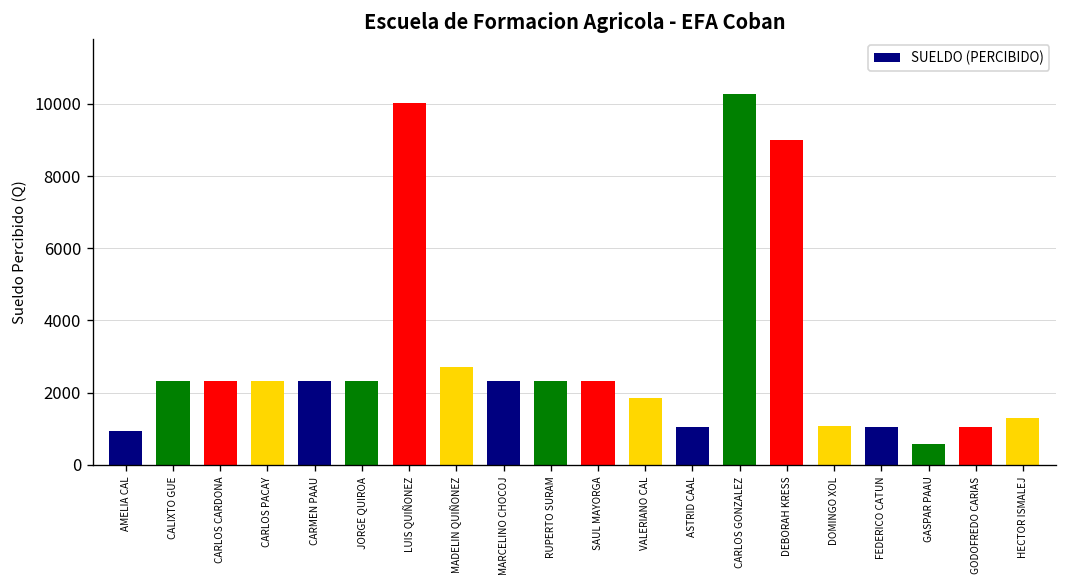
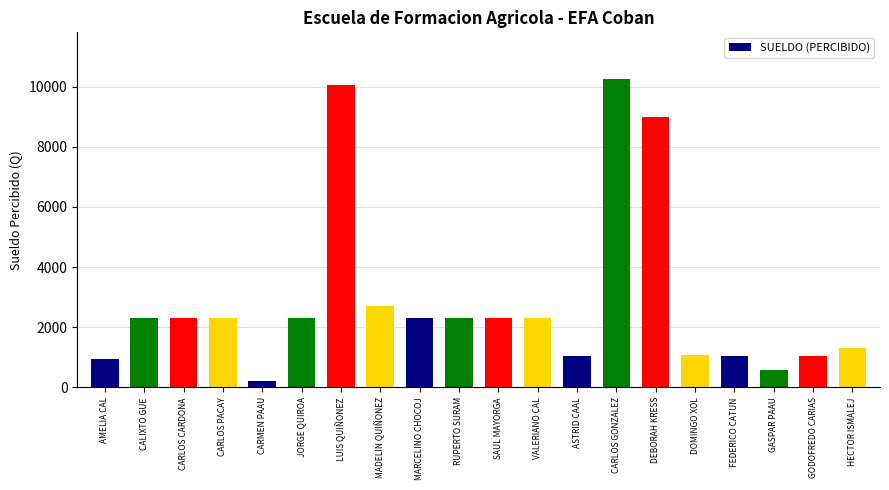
CARMEN PAAU: 2300 -> 200
VALERIANO CAL: 1900 -> 2300
